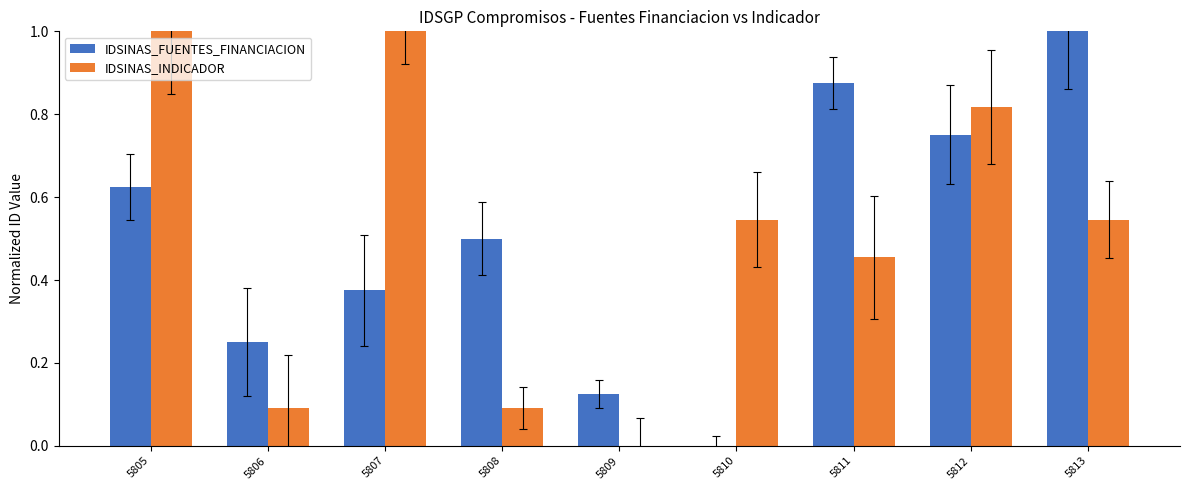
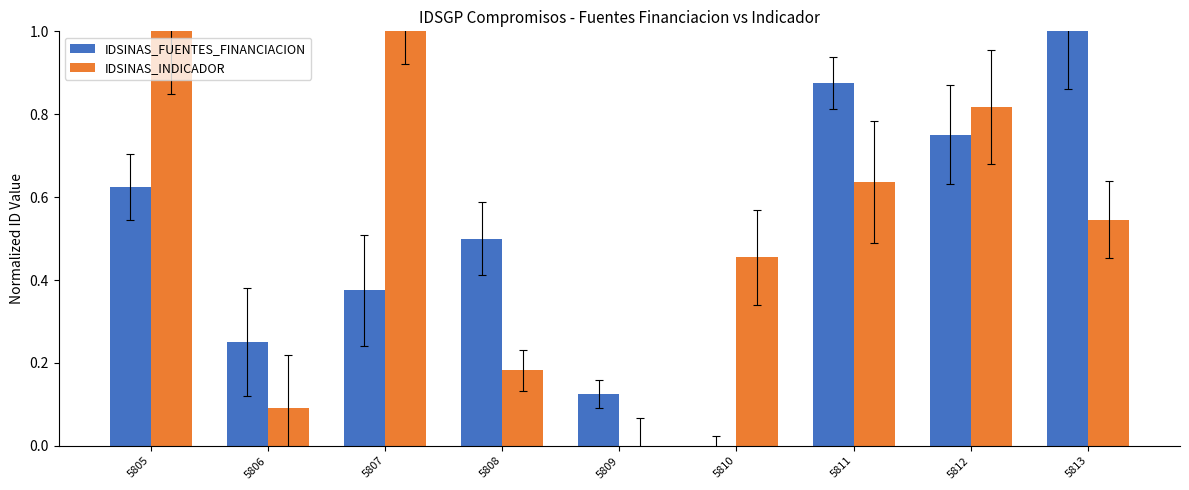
IDSINAS_INDICADOR, 5808: 0.09 -> 0.18
IDSINAS_INDICADOR, 5810: 0.55 -> 0.45
IDSINAS_INDICADOR, 5811: 0.45 -> 0.64
